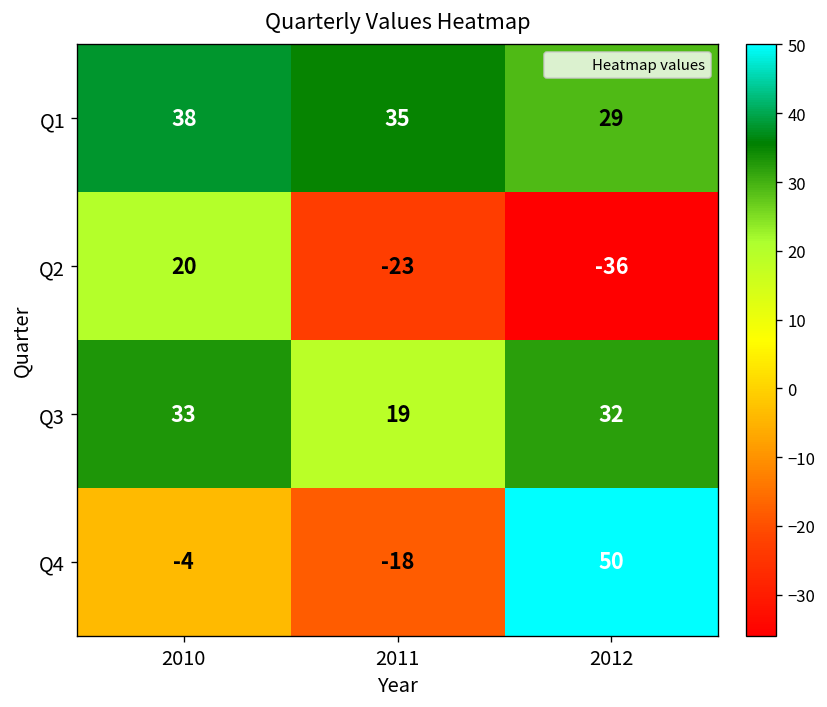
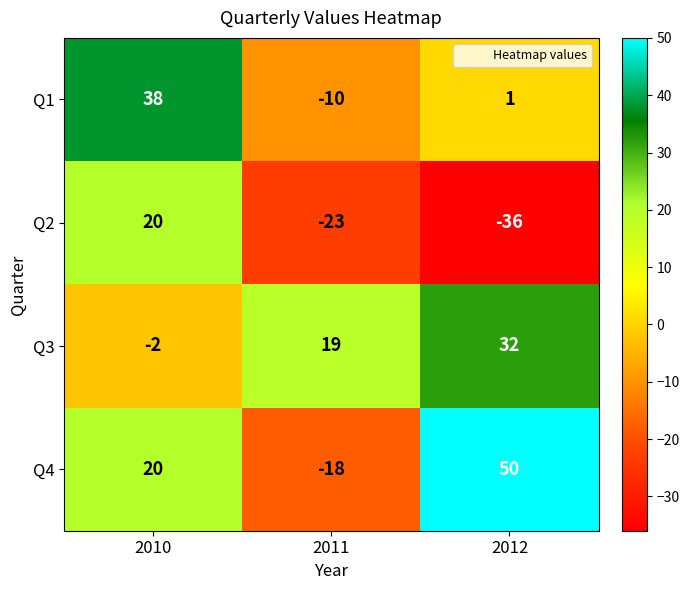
Q1, 2011: 35 -> -10
Q1, 2012: 29 -> 1
Q3, 2010: 33 -> -2
Q4, 2010: -4 -> 20
